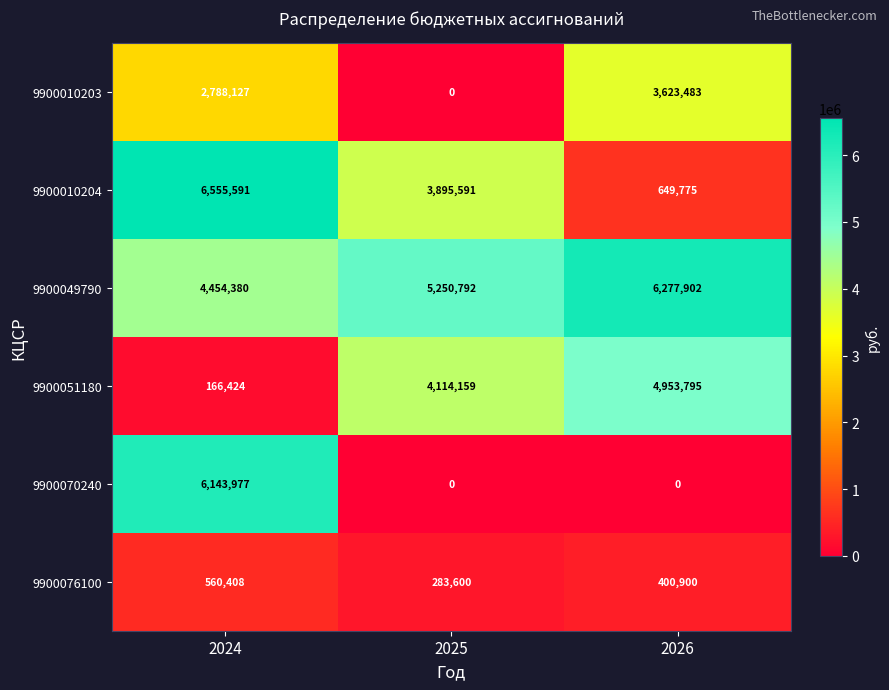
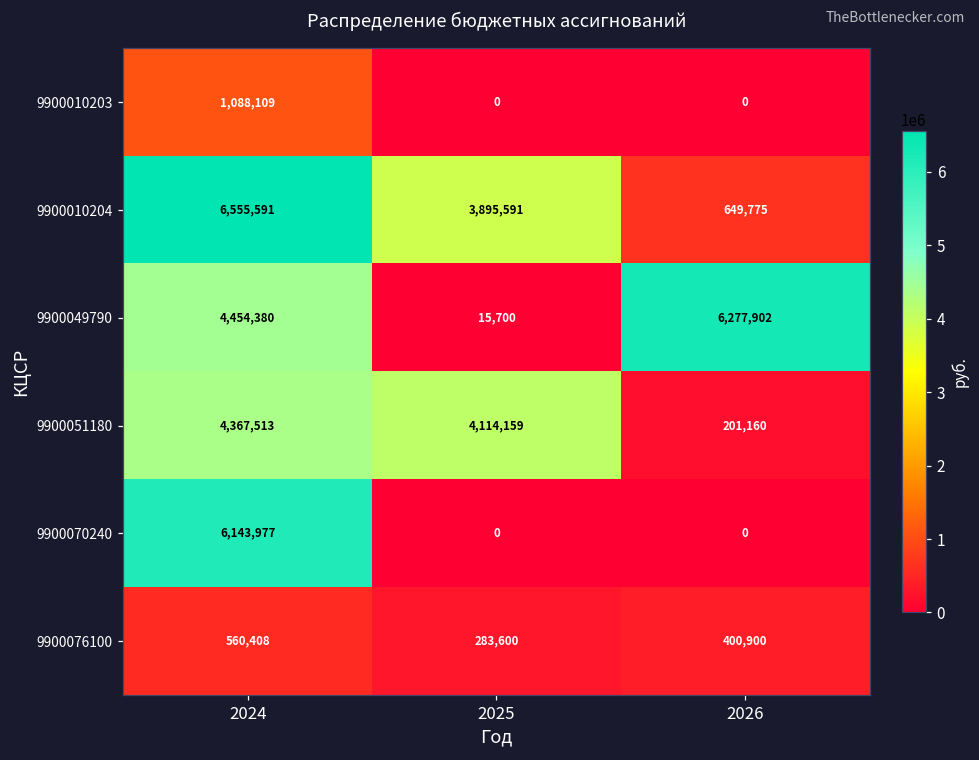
9900010203, 2024: 2,788,127 -> 1,088,109
9900010203, 2026: 3,623,483 -> 0
9900049790, 2025: 5,250,792 -> 15,700
9900051180, 2024: 166,424 -> 4,367,513
9900051180, 2026: 4,953,795 -> 201,160
